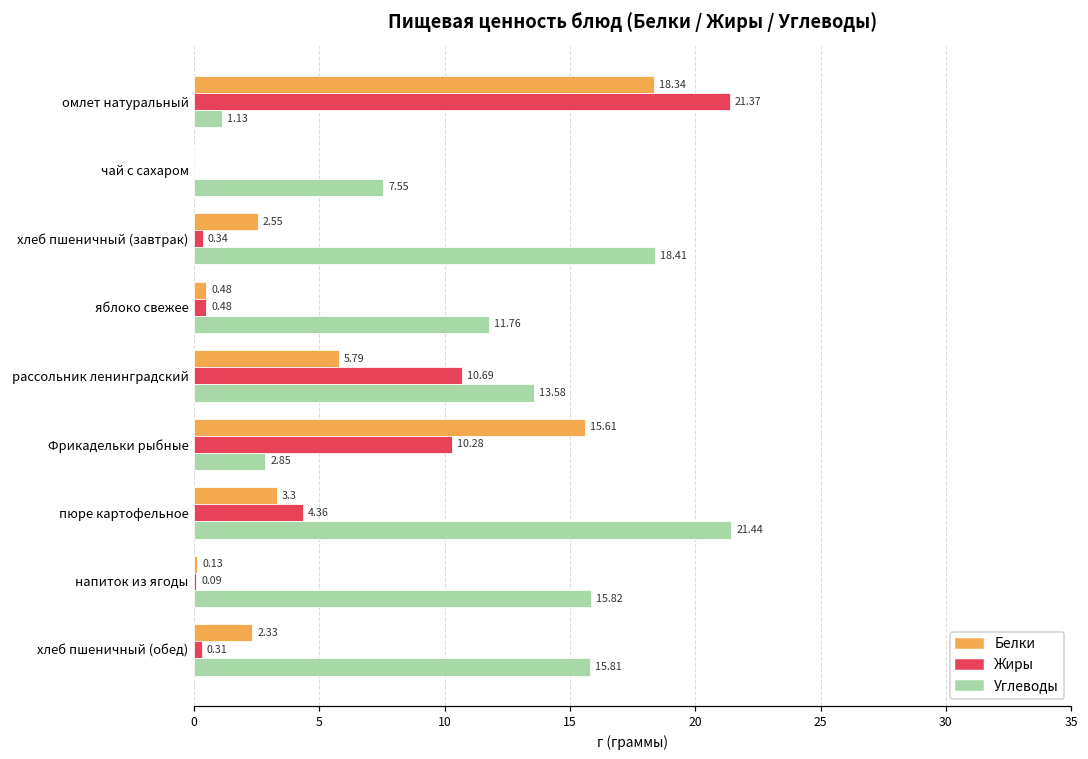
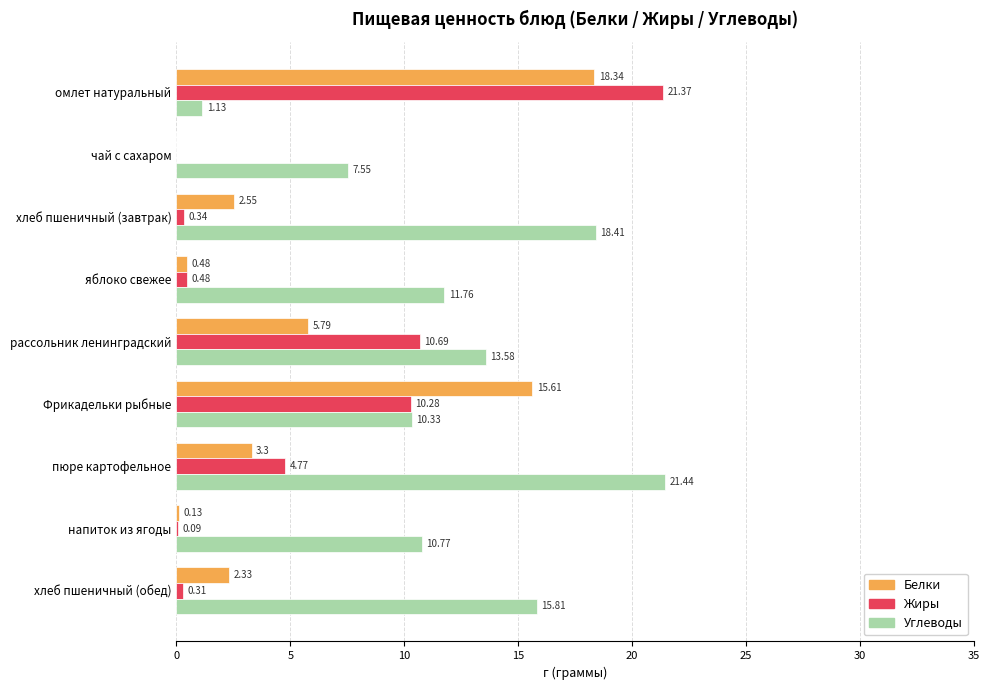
Углеводы, Фрикадельки рыбные: 2.85 -> 10.33
Жиры, пюре картофельное: 4.36 -> 4.77
Углеводы, напиток из ягоды: 15.82 -> 10.77
